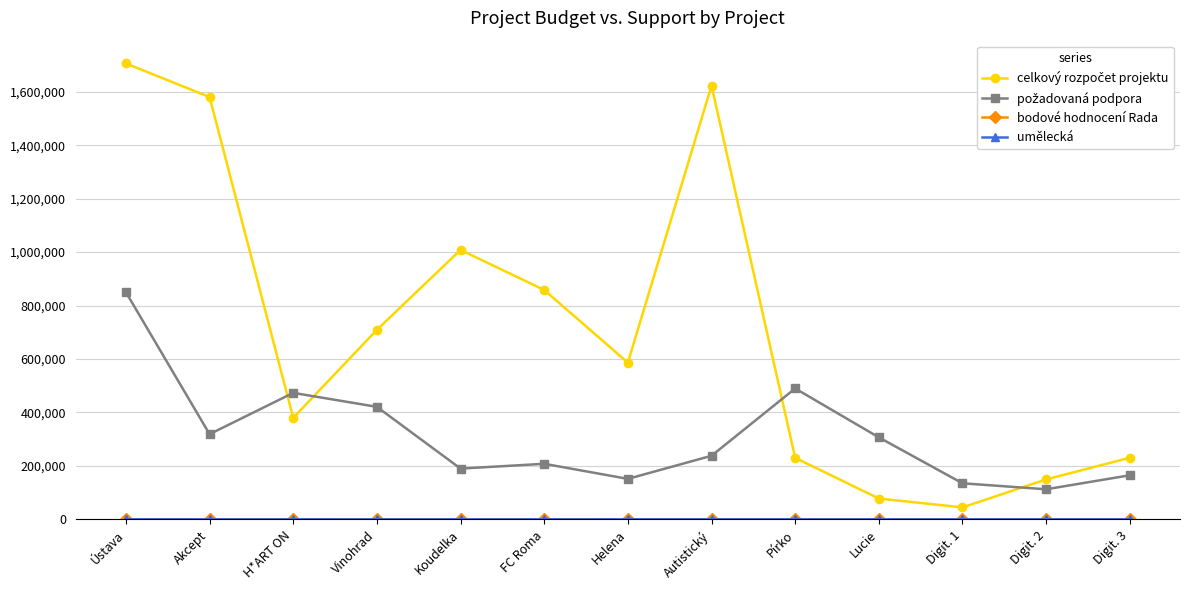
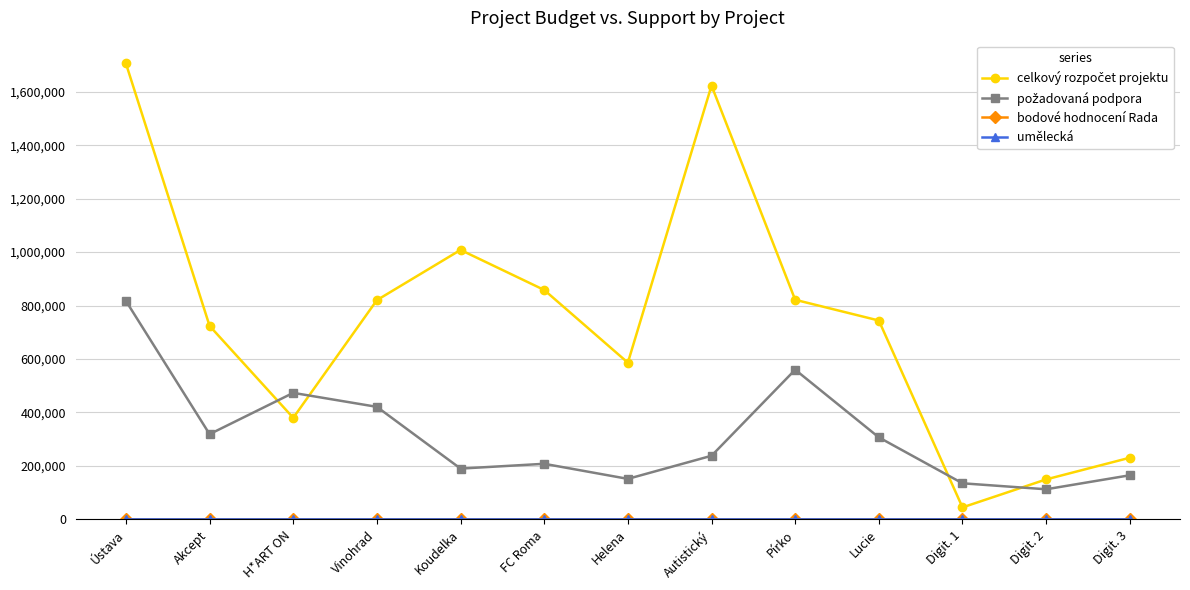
požadovaná podpora, Ústava: 850,000 -> 820,000
celkový rozpočet projektu, Akcept: 1,580,000 -> 720,000
celkový rozpočet projektu, Vinohrad: 710,000 -> 820,000
celkový rozpočet projektu, Pírko: 230,000 -> 820,000
požadovaná podpora, Pírko: 490,000 -> 560,000
celkový rozpočet projektu, Lucie: 80,000 -> 740,000
